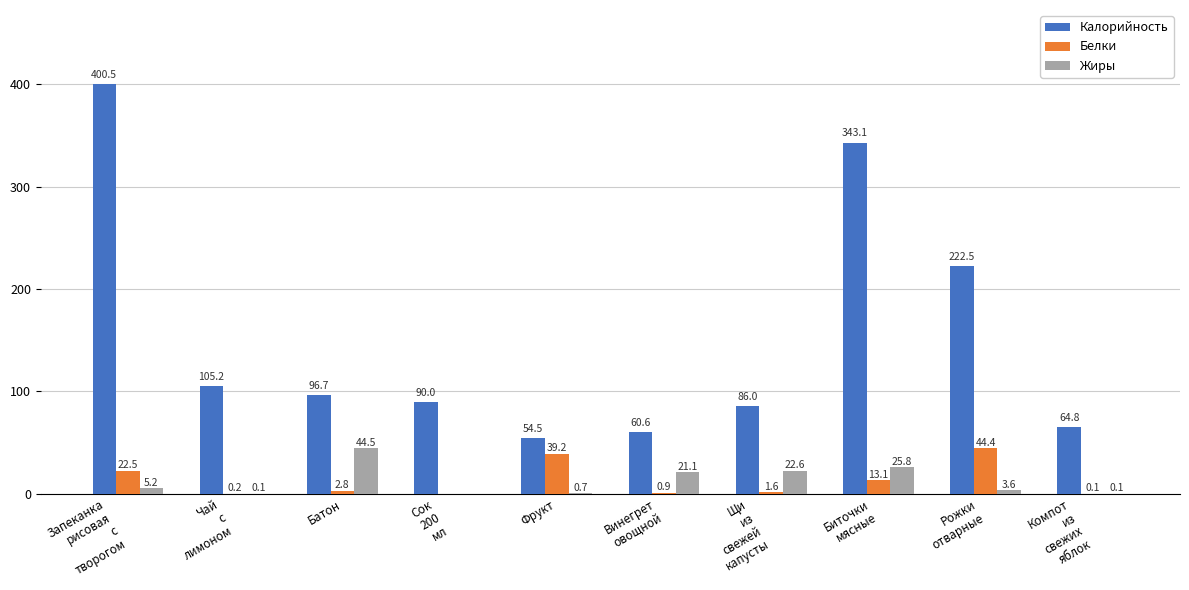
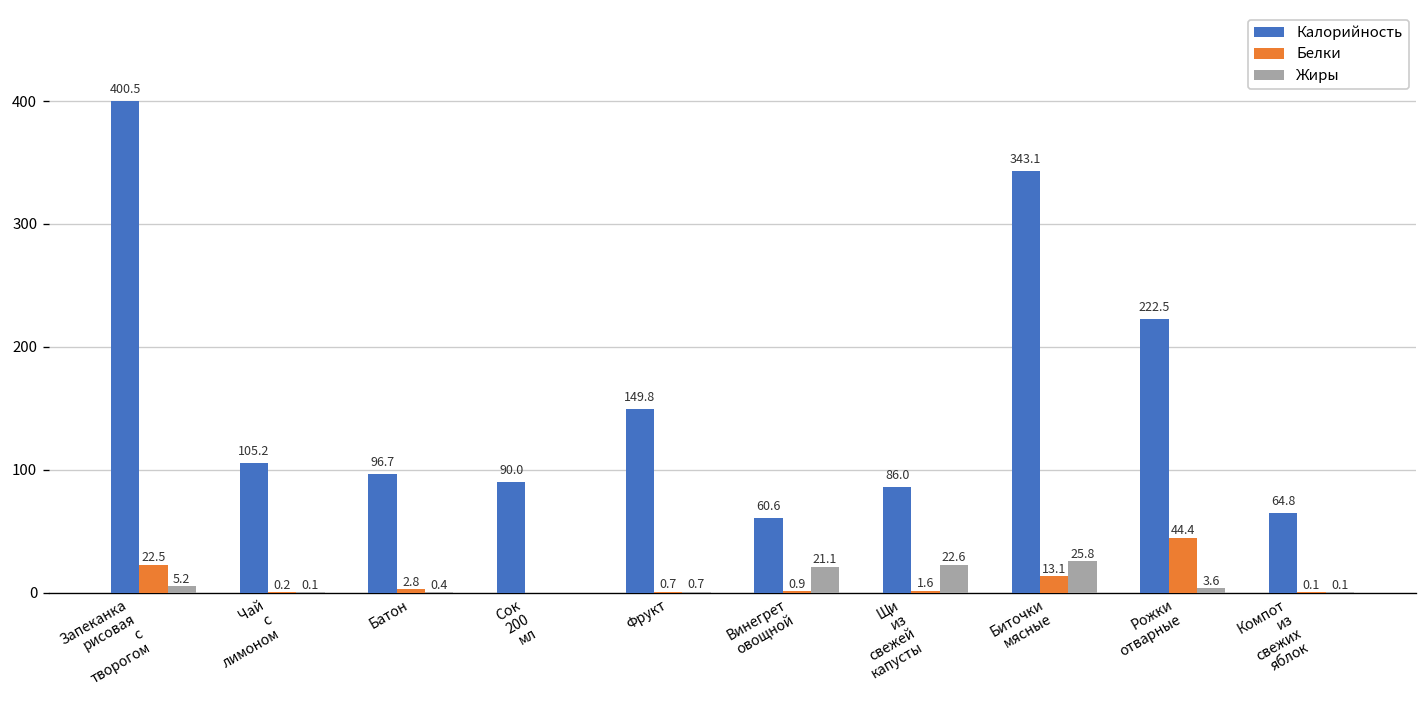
Жиры, Батон: 44.5 -> 0.4
Калорийность, Фрукт: 54.5 -> 149.8
Белки, Фрукт: 39.2 -> 0.7
